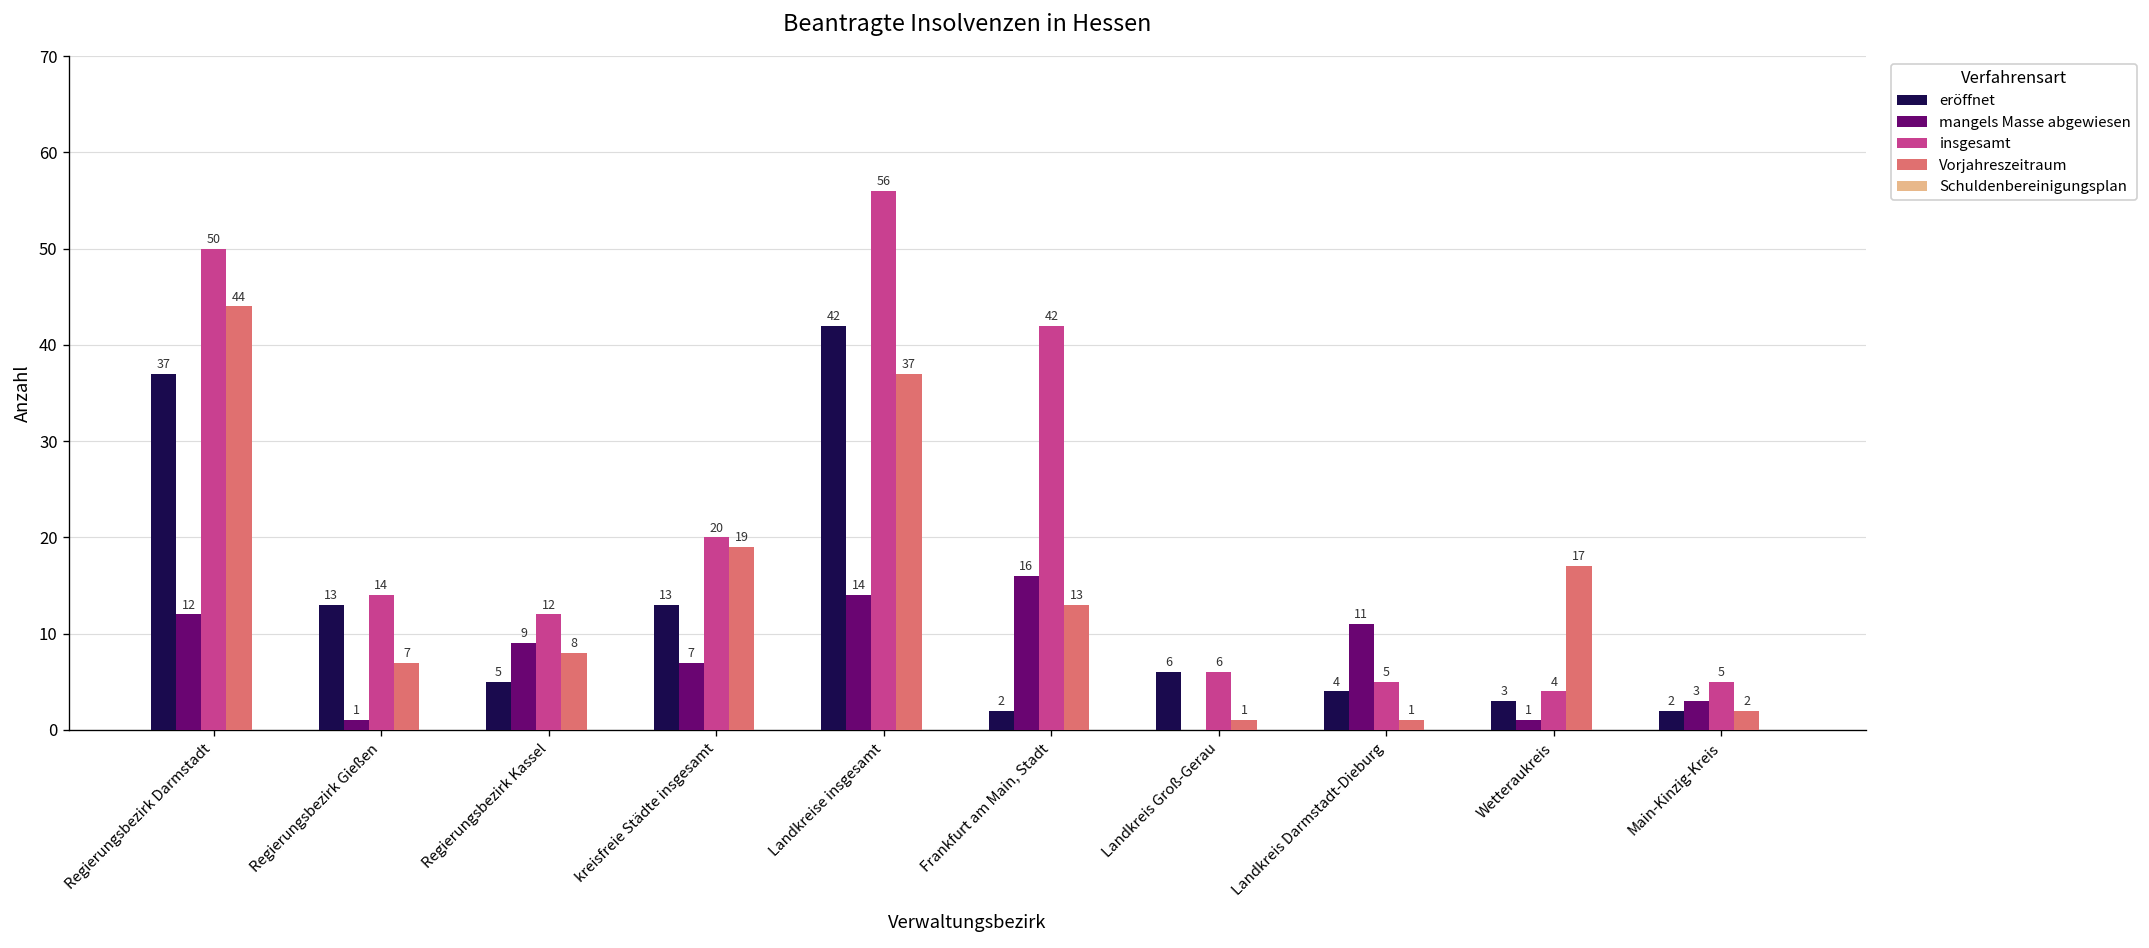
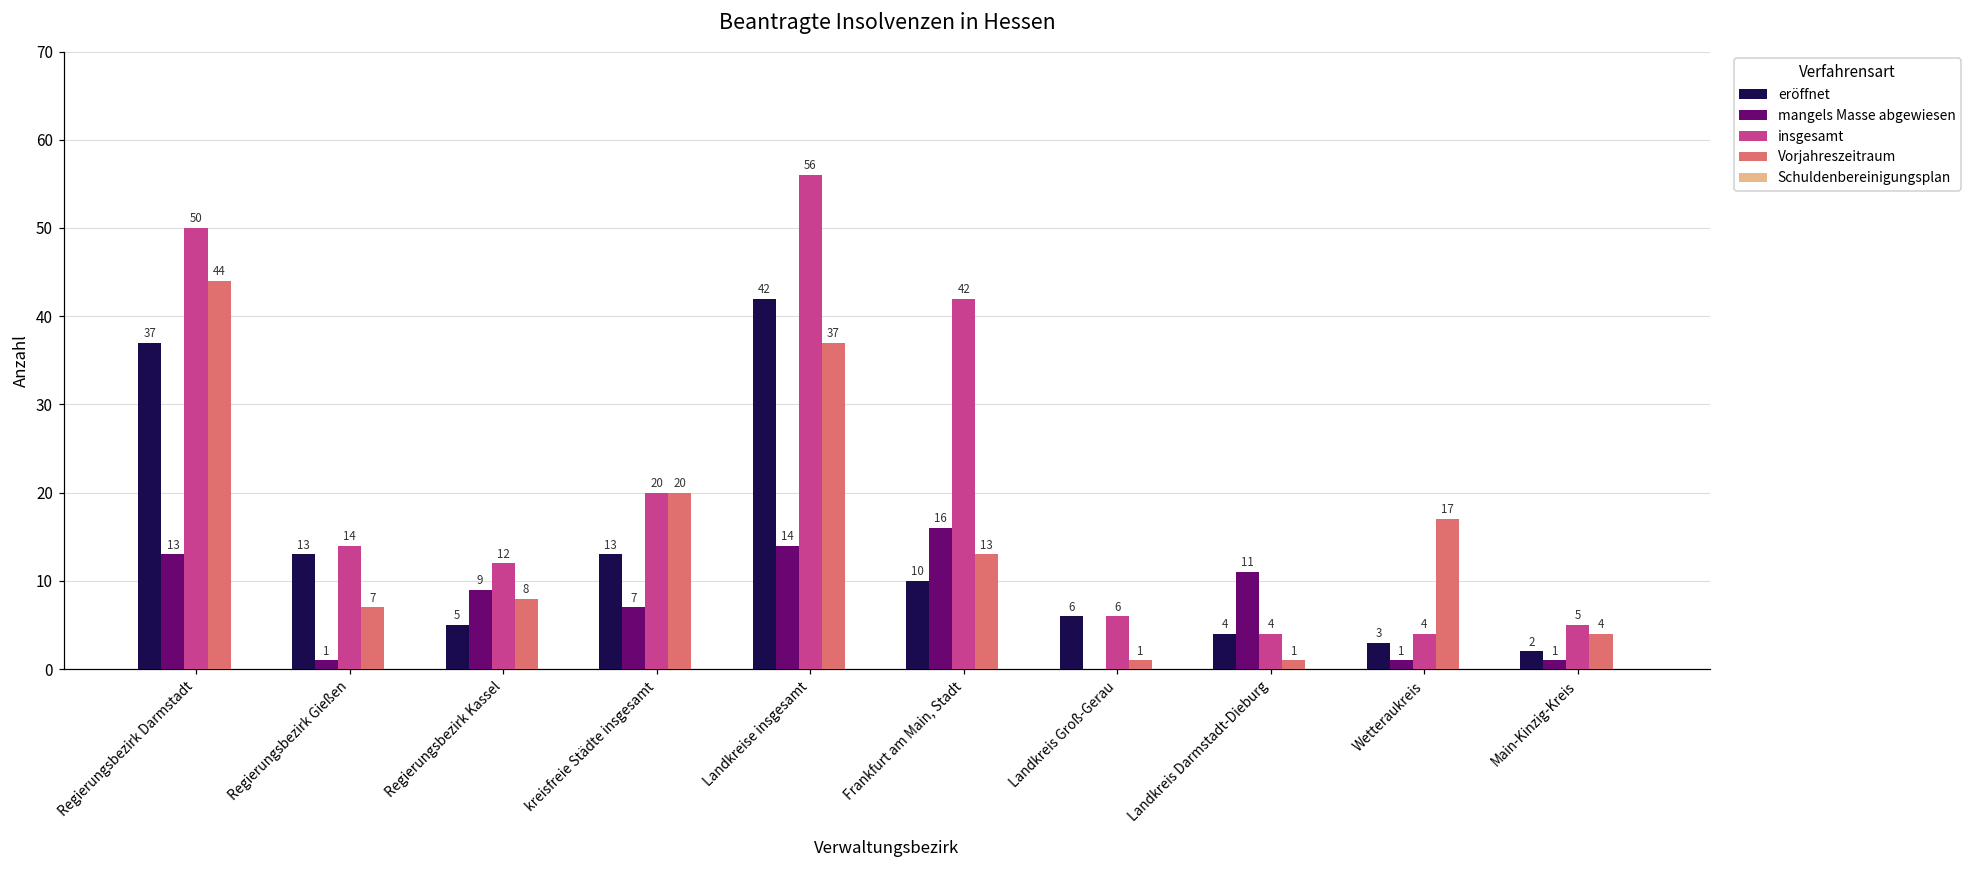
mangels Masse abgewiesen, Regierungsbezirk Darmstadt: 12 -> 13
Vorjahreszeitraum, kreisfreie Städte insgesamt: 19 -> 20
eröffnet, Frankfurt am Main, Stadt: 2 -> 10
insgesamt, Landkreis Darmstadt-Dieburg: 5 -> 4
mangels Masse abgewiesen, Main-Kinzig-Kreis: 3 -> 1
Vorjahreszeitraum, Main-Kinzig-Kreis: 2 -> 4
